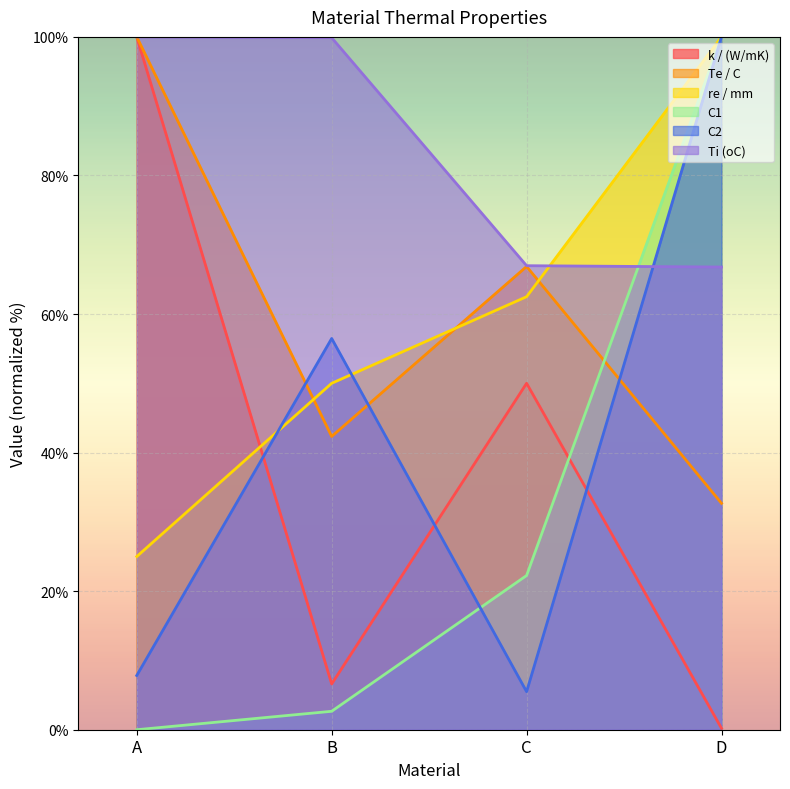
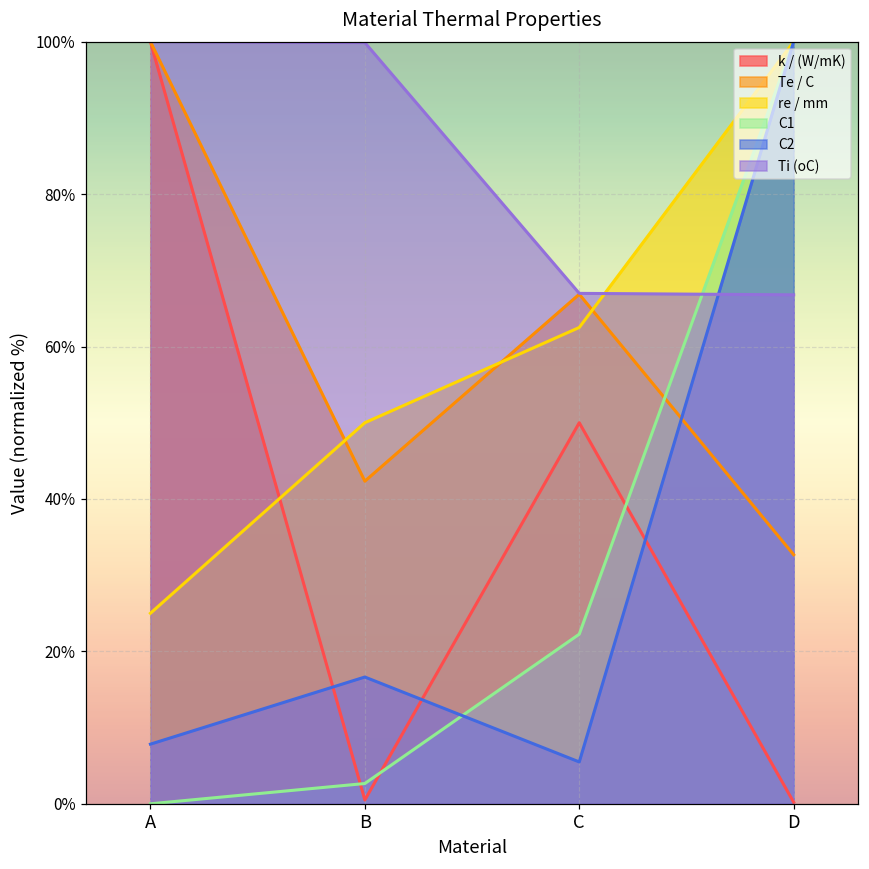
k / (W/mK), B: 7% -> 0%
C2, B: 56% -> 17%
